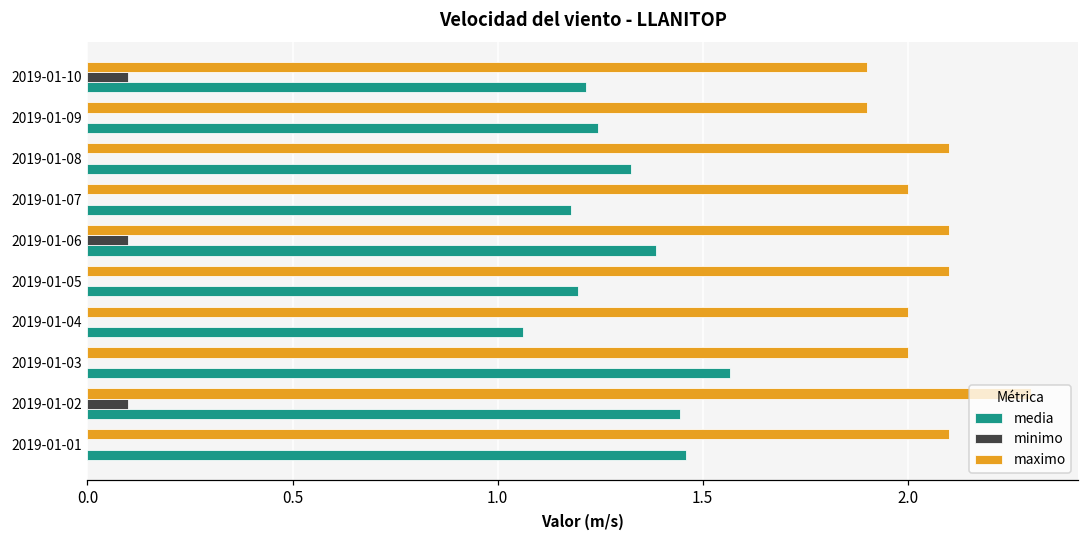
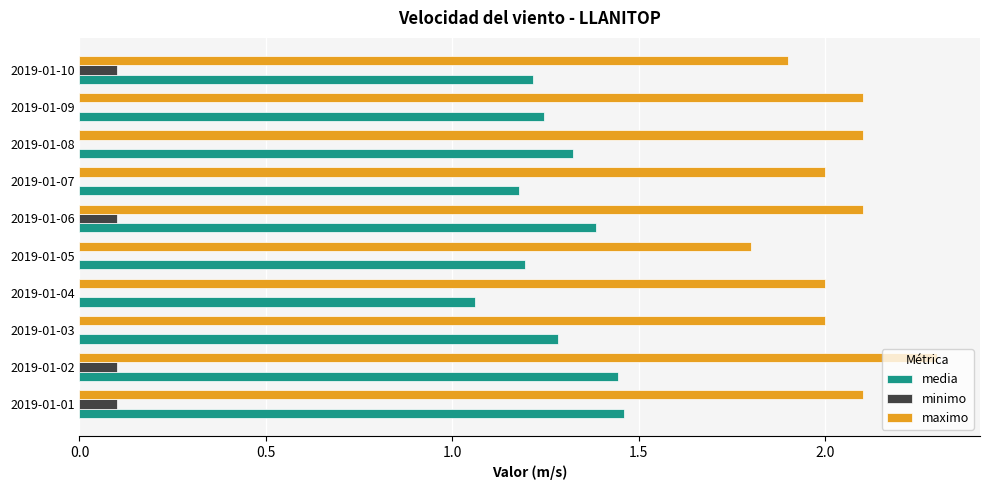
maximo, 2019-01-09: 1.9 -> 2.1
maximo, 2019-01-05: 2.1 -> 1.8
media, 2019-01-03: 1.57 -> 1.28
minimo, 2019-01-01: 0.0 -> 0.1
